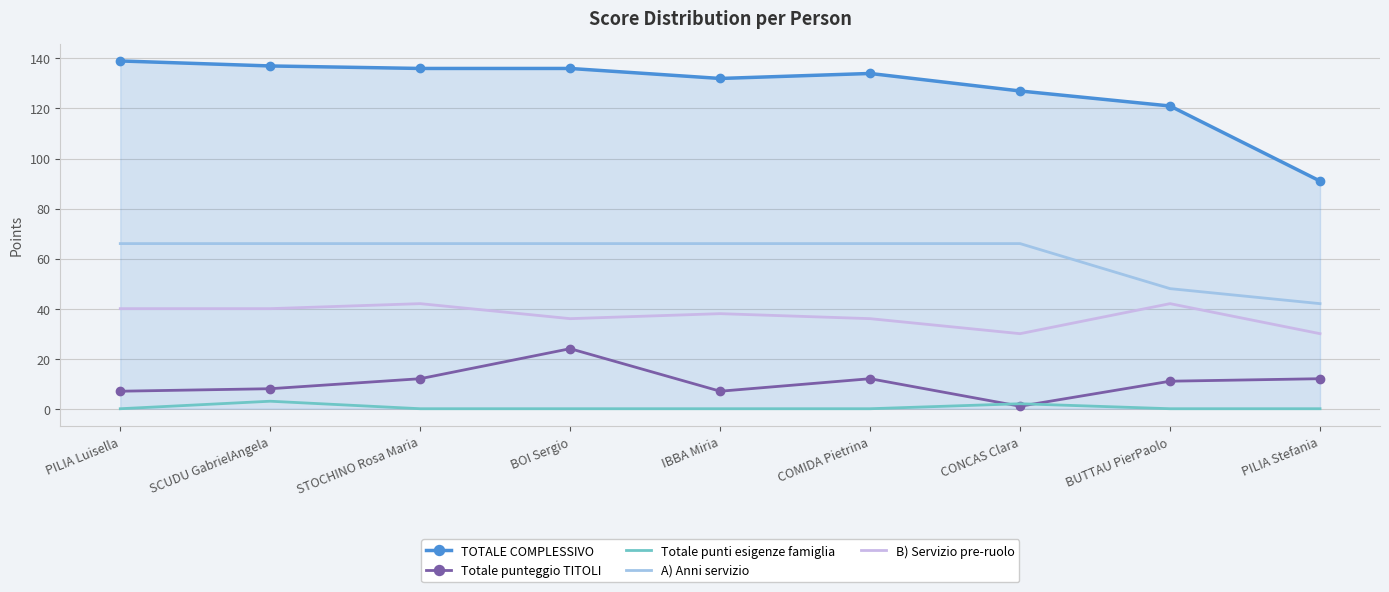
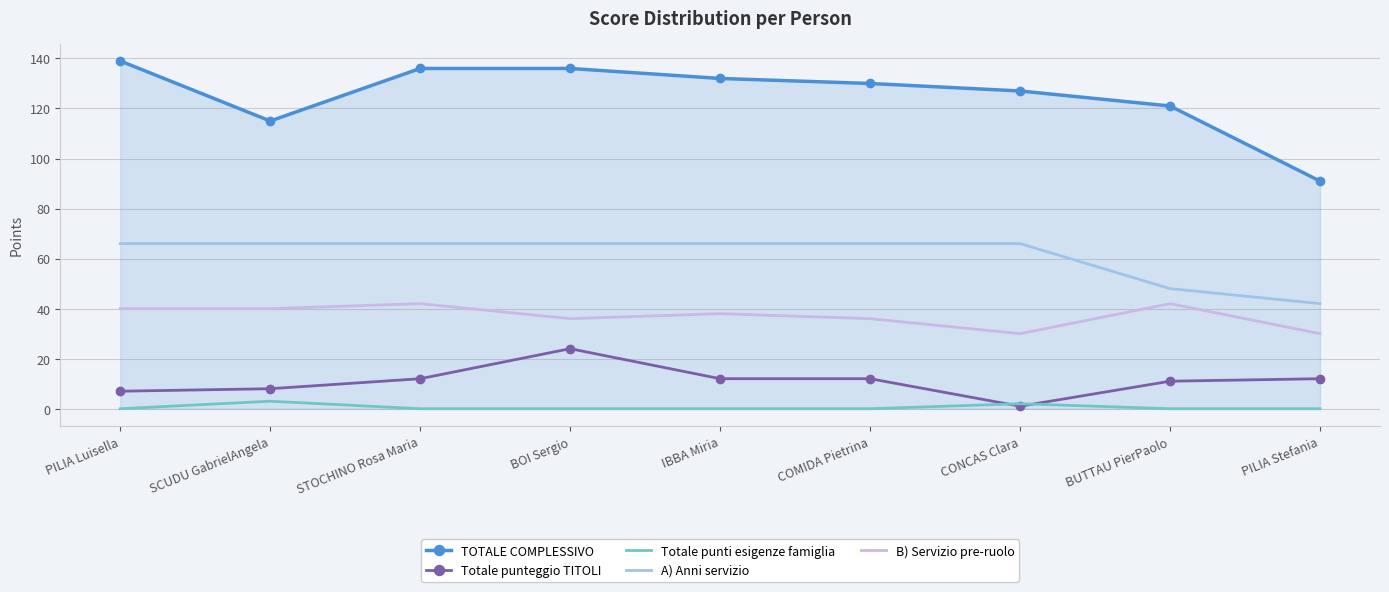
TOTALE COMPLESSIVO, SCUDU GabrielAngela: 137 -> 115
Totale punteggio TITOLI, IBBA Miria: 7 -> 12
TOTALE COMPLESSIVO, COMIDA Pietrina: 134 -> 130
